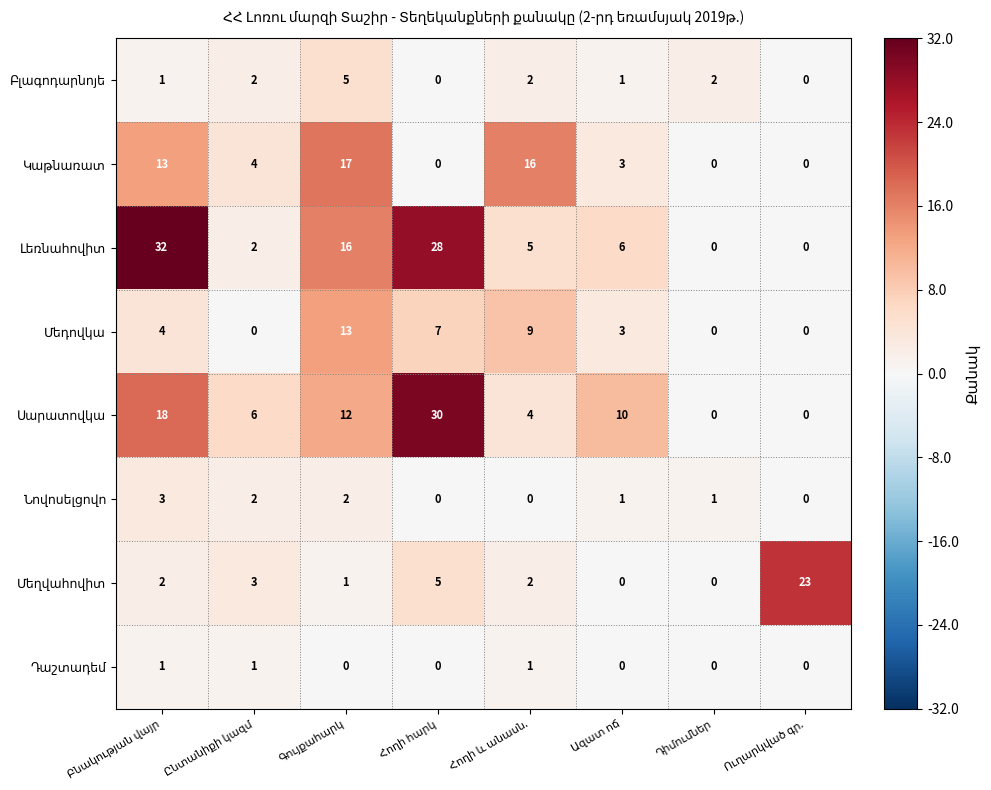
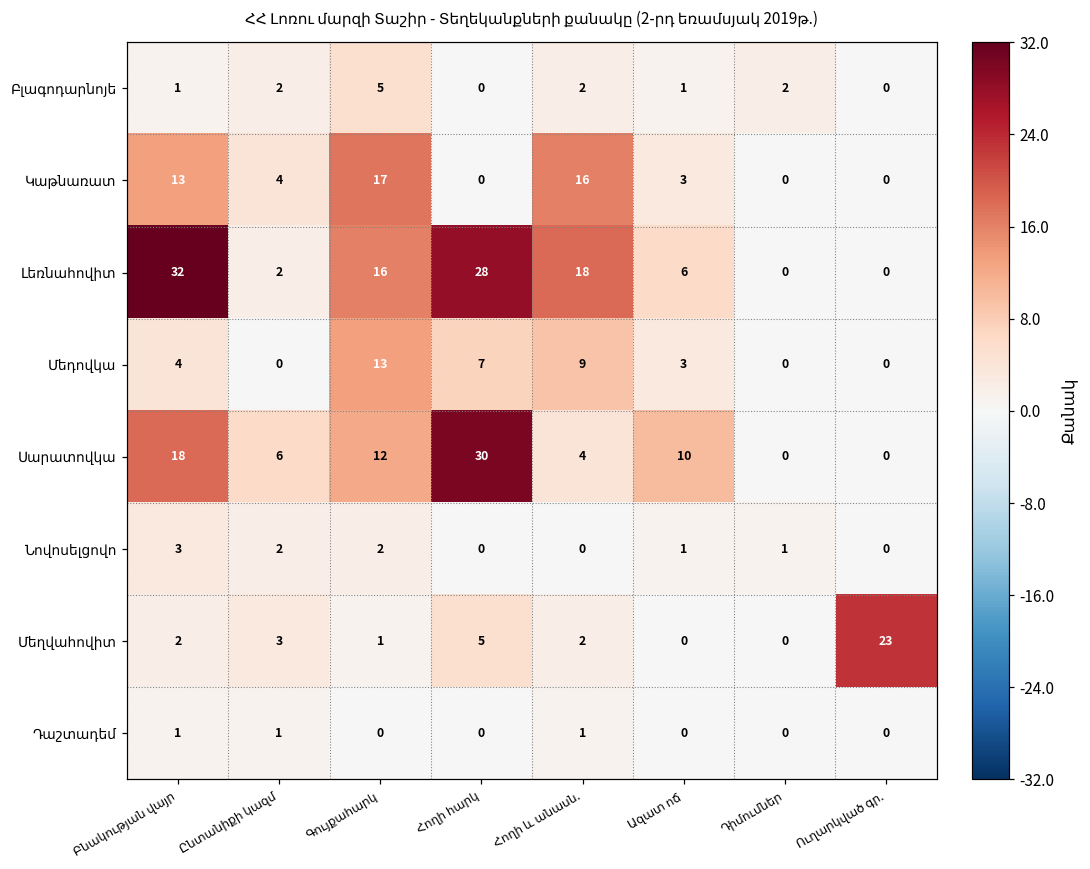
Լեռնահովիտ, Հողի և անասն.: 5 -> 18
